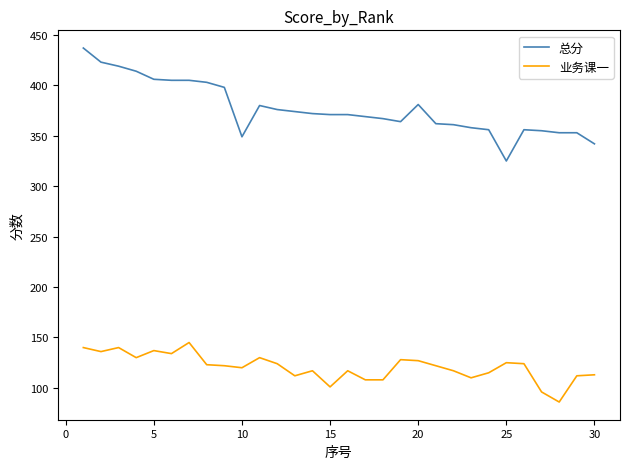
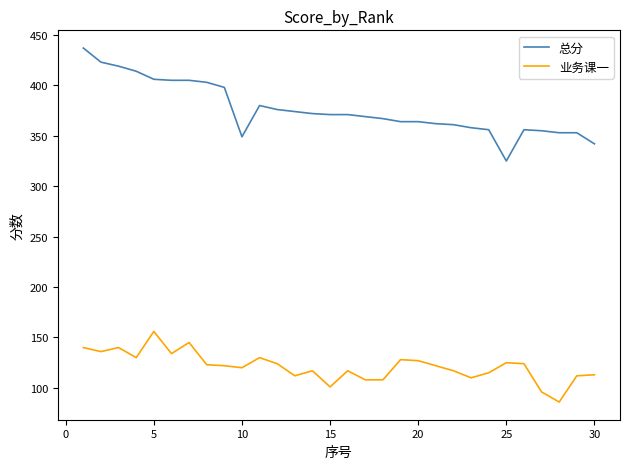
业务课一, 5: 137 -> 156
总分, 20: 381 -> 364
